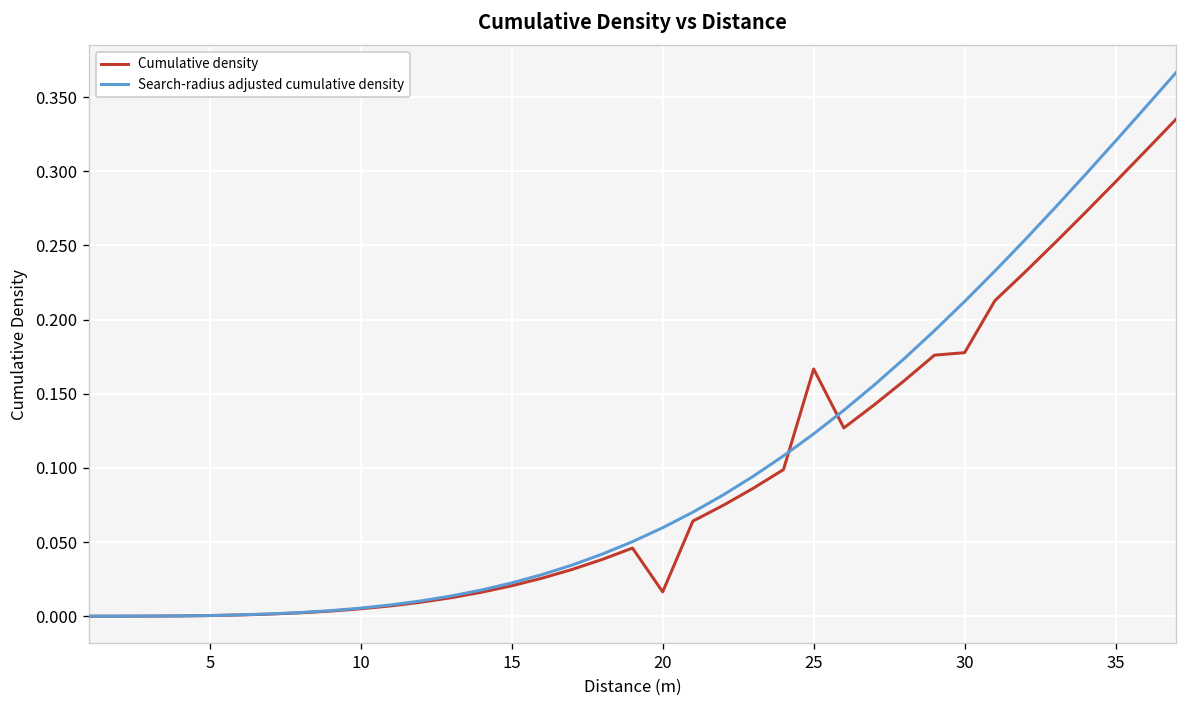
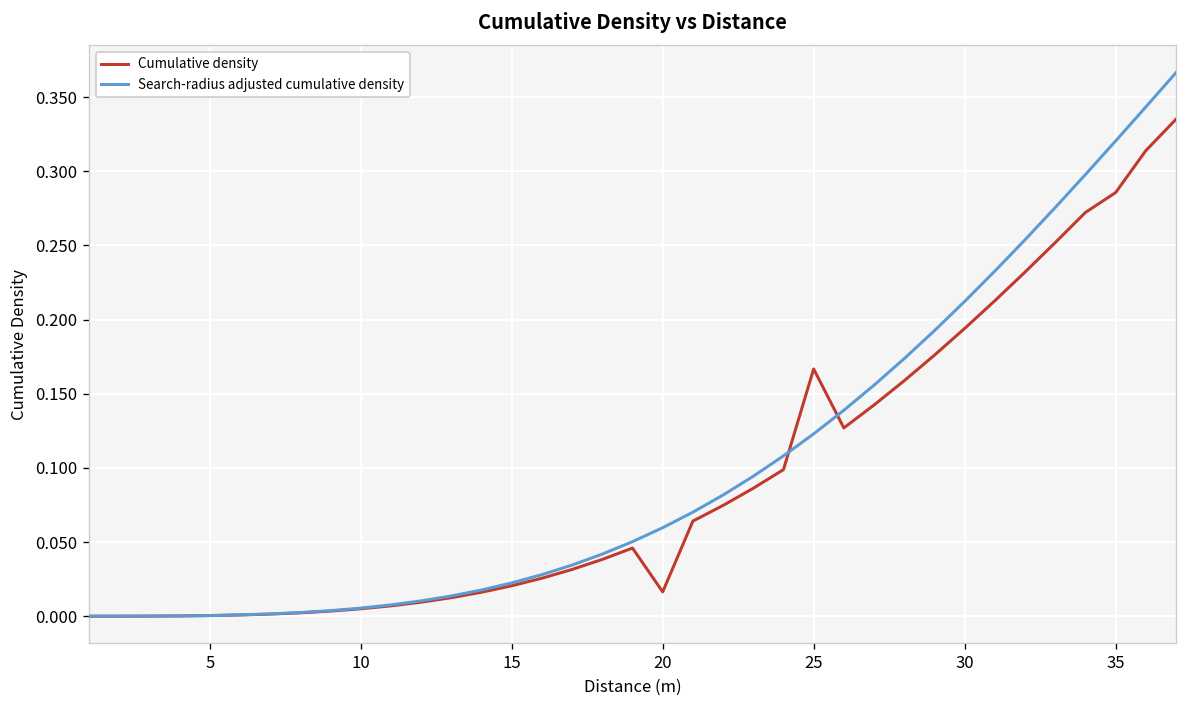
Cumulative density, 30: 0.178 -> 0.194
Cumulative density, 35: 0.293 -> 0.286
